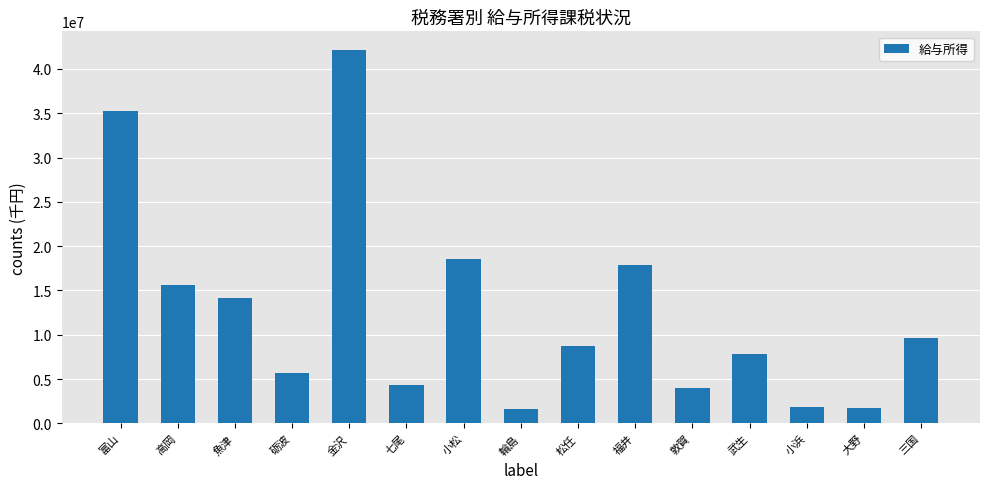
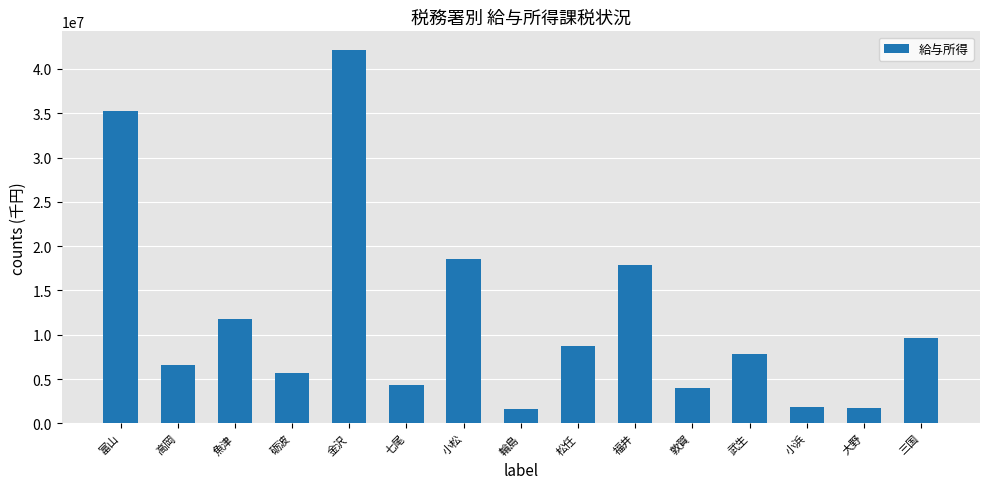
高岡: 16000000 -> 7000000
魚津: 14000000 -> 12000000
